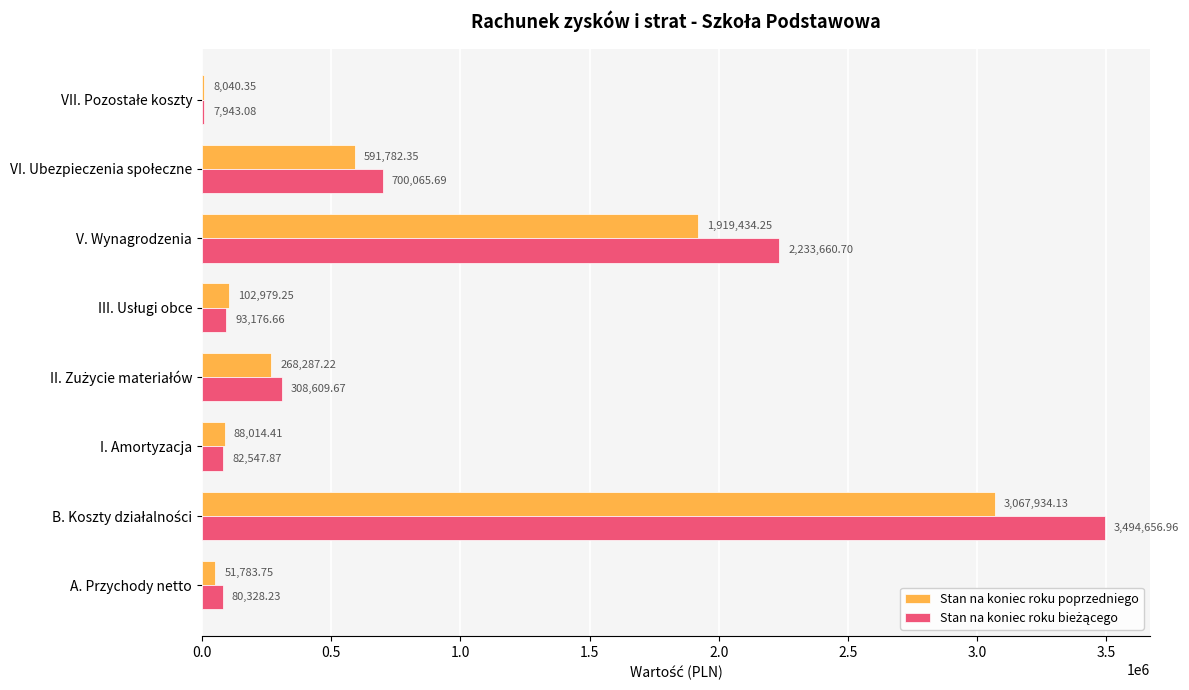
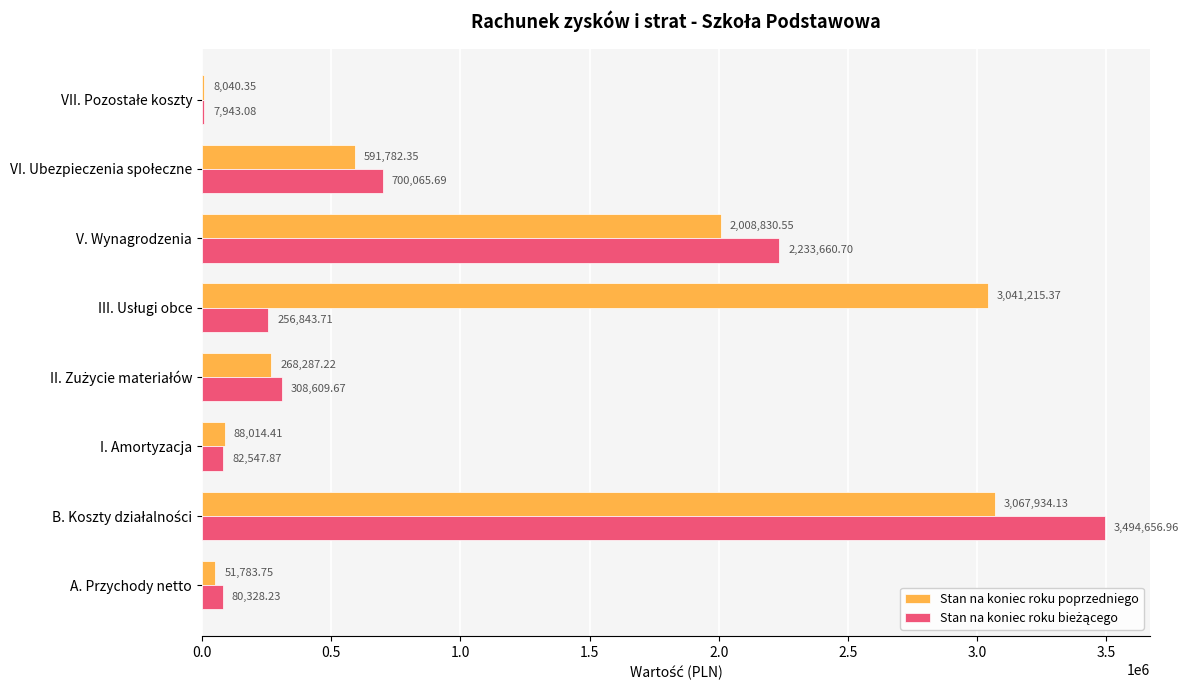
Stan na koniec roku poprzedniego, V. Wynagrodzenia: 1,919,434.25 -> 2,008,830.55
Stan na koniec roku poprzedniego, III. Usługi obce: 102,979.25 -> 3,041,215.37
Stan na koniec roku bieżącego, III. Usługi obce: 93,176.66 -> 256,843.71
